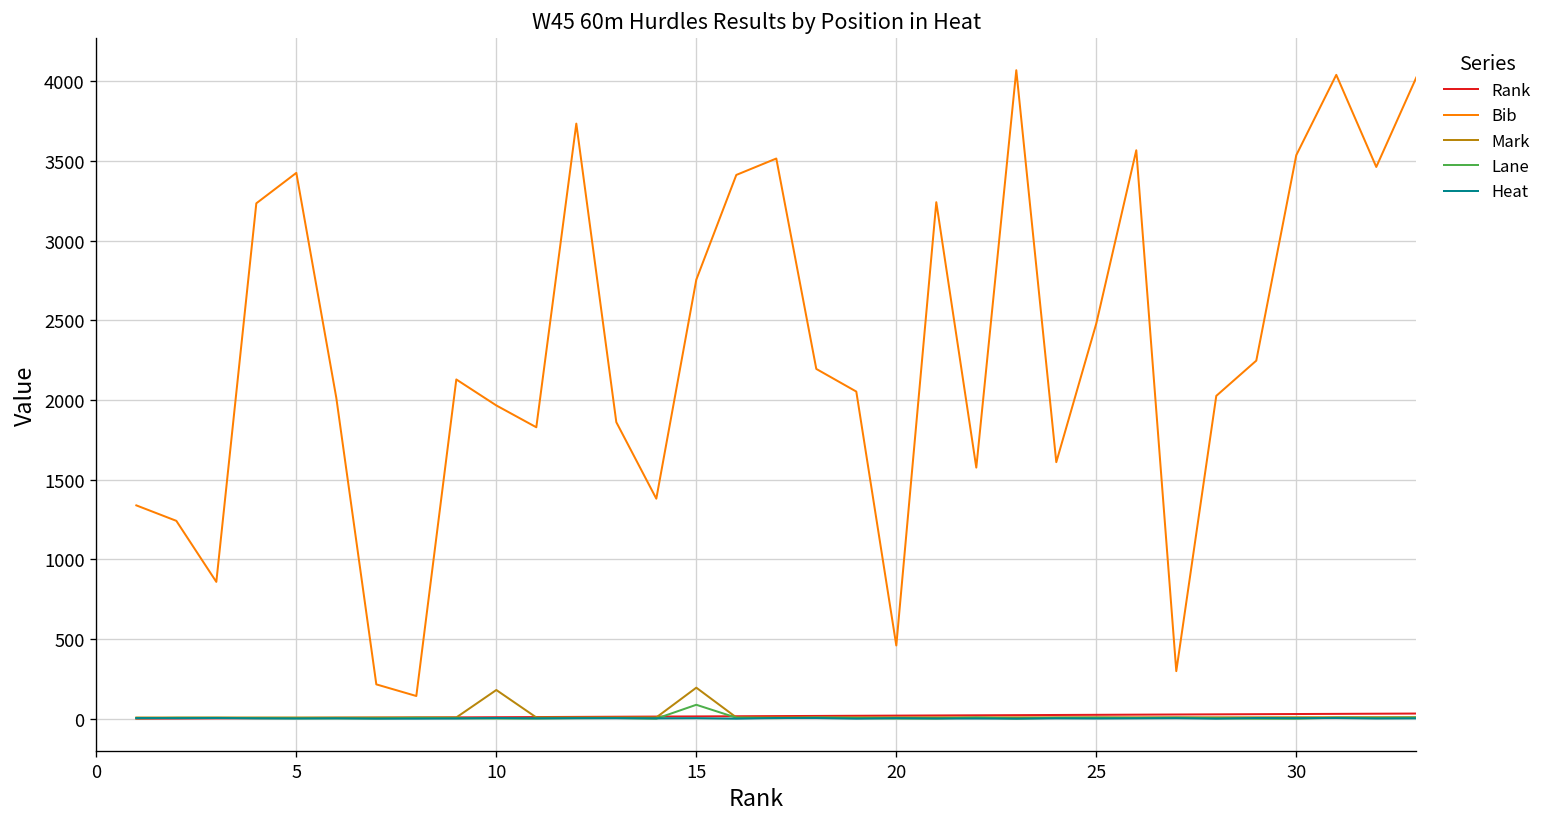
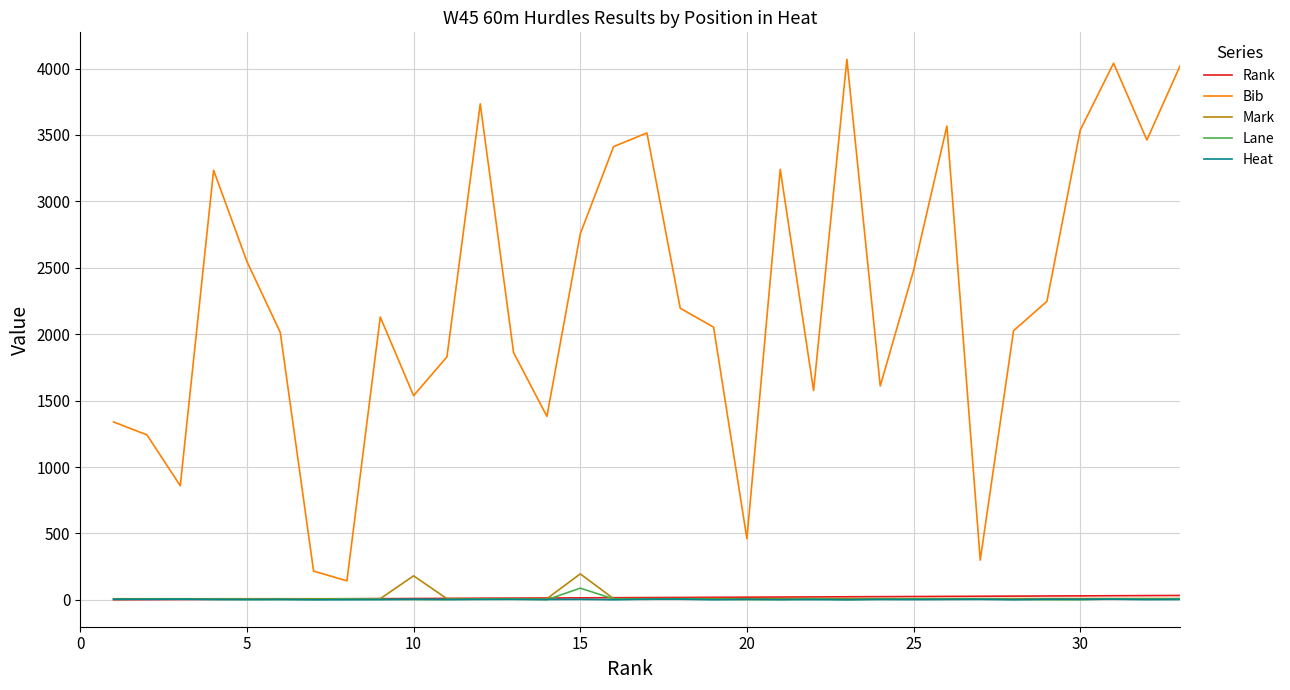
Bib, 5: 3430 -> 2550
Bib, 10: 1970 -> 1540
